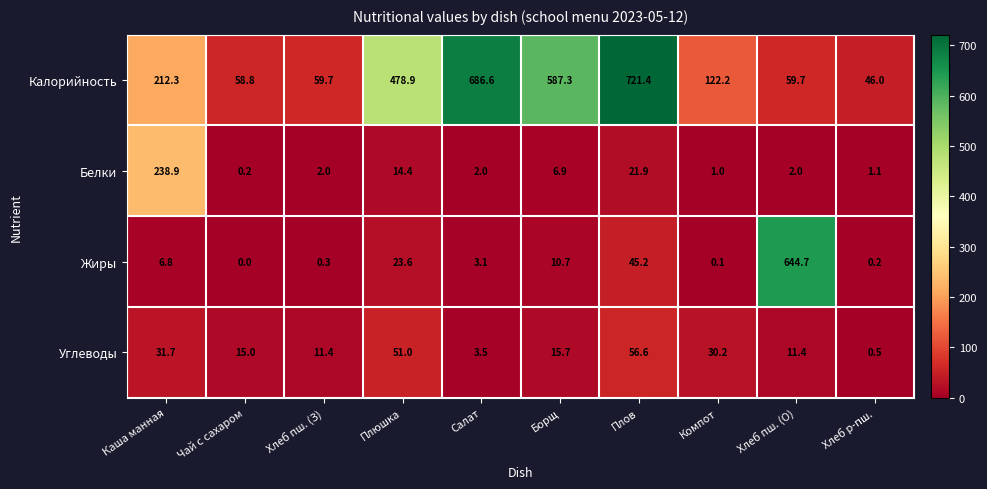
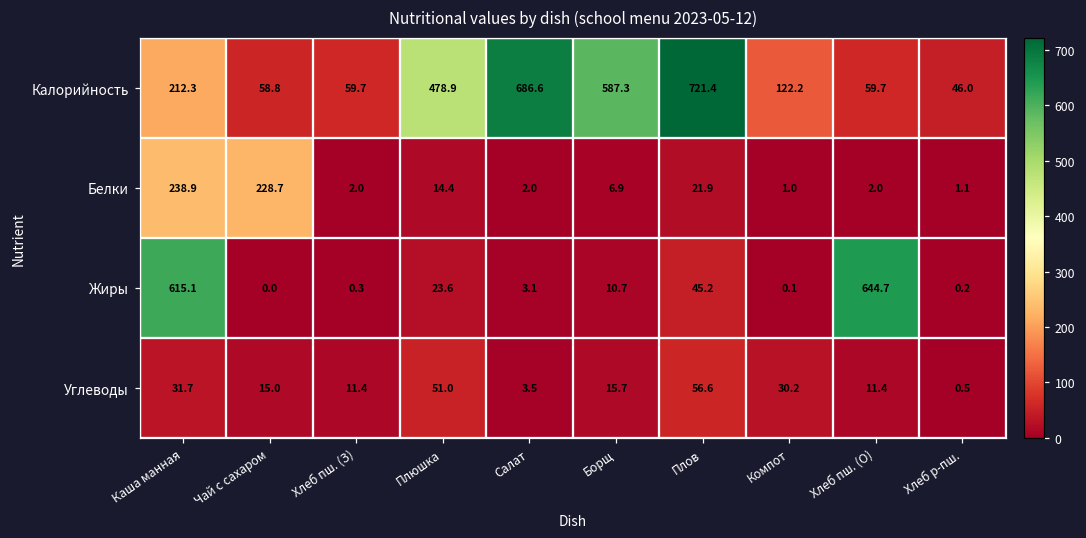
Белки, Чай с сахаром: 0.2 -> 228.7
Жиры, Каша манная: 6.8 -> 615.1
